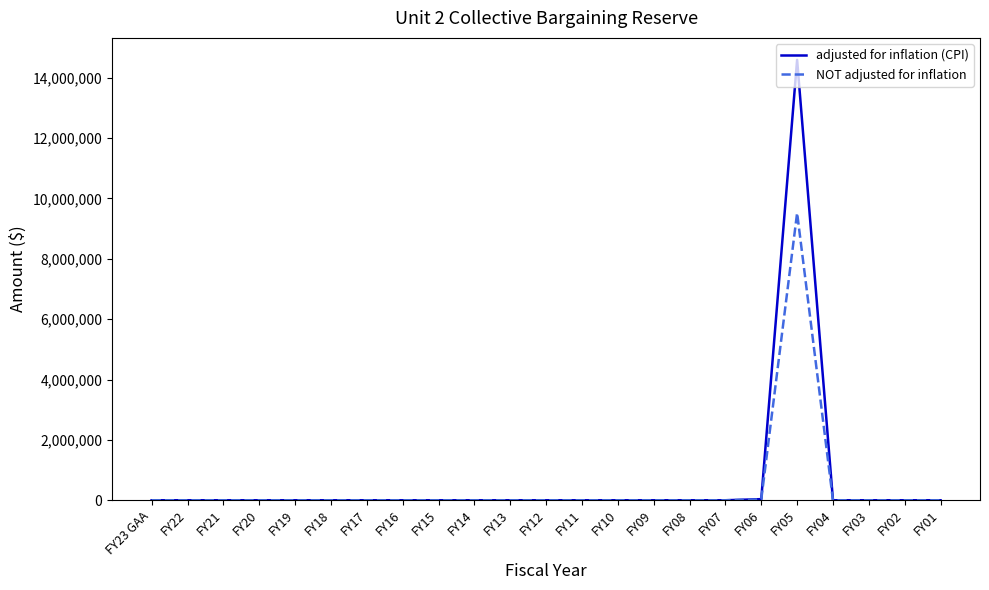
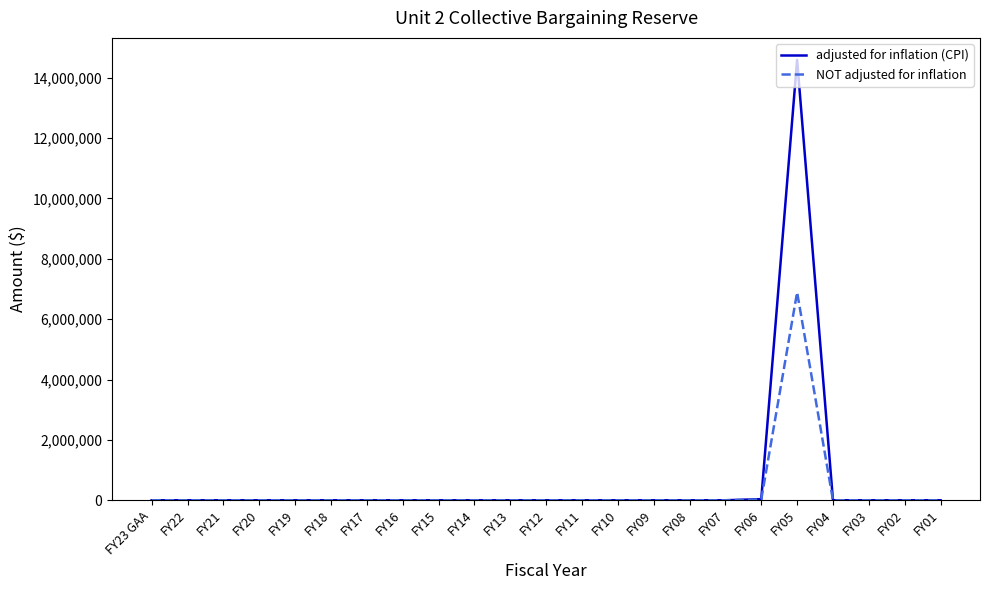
NOT adjusted for inflation, FY05: 9,500,000 -> 6,900,000
